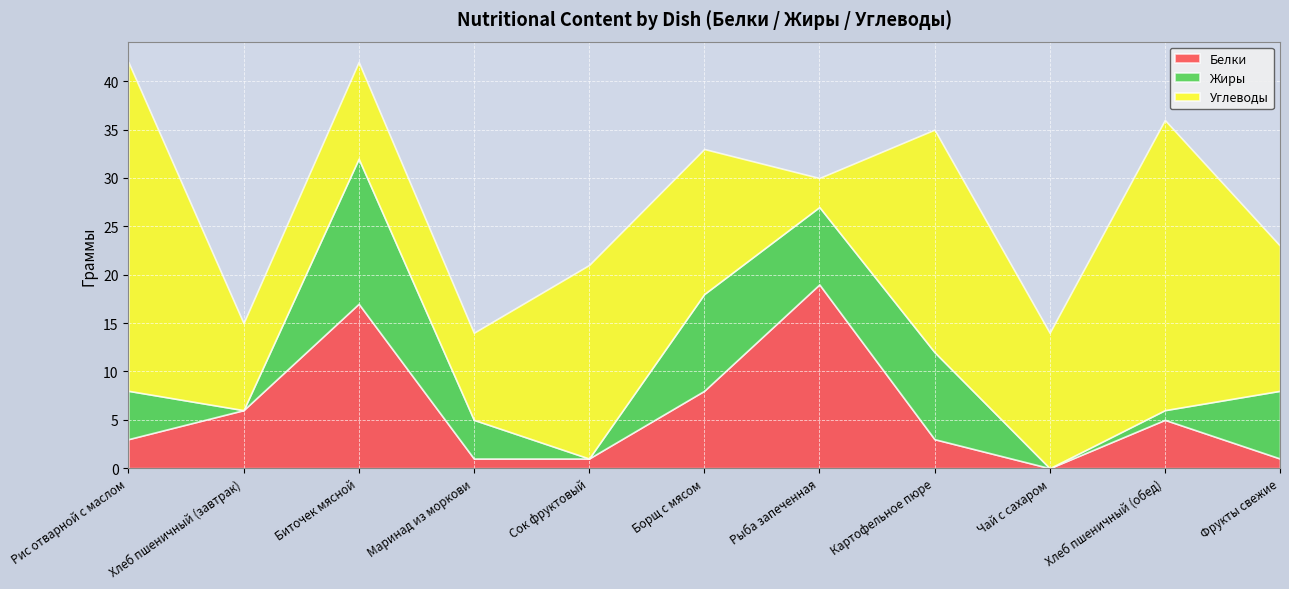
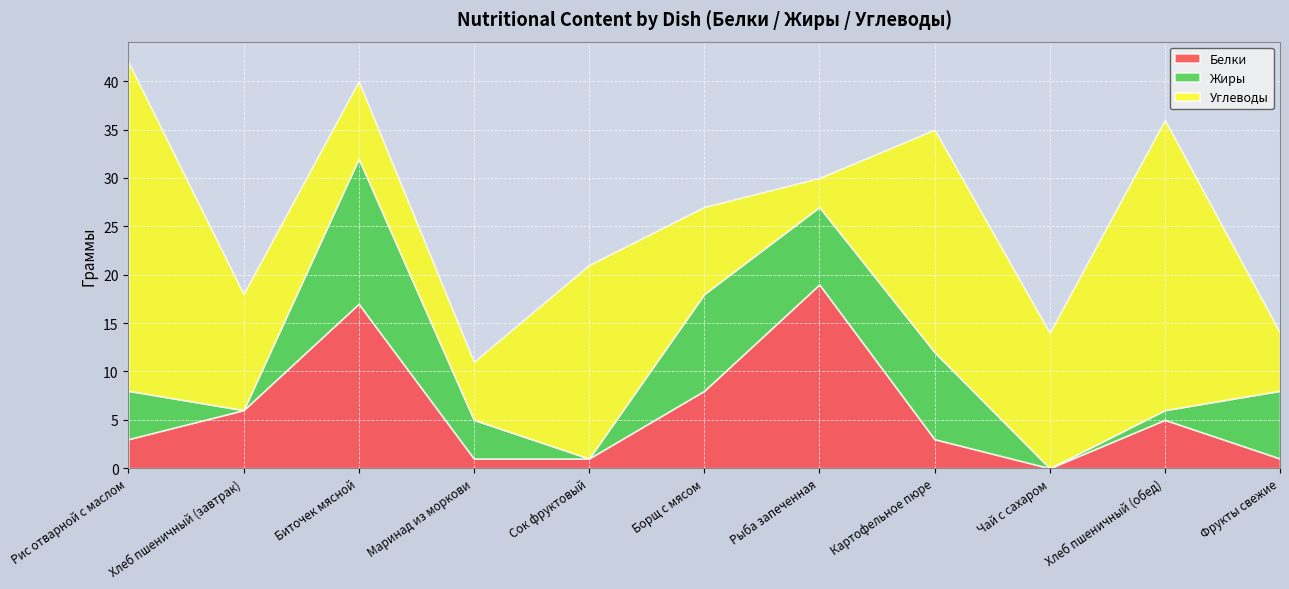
Углеводы, Хлеб пшеничный (завтрак): 9 -> 12
Углеводы, Биточек мясной: 10 -> 8
Углеводы, Маринад из моркови: 9 -> 6
Углеводы, Борщ с мясом: 15 -> 9
Углеводы, Фрукты свежие: 15 -> 6
